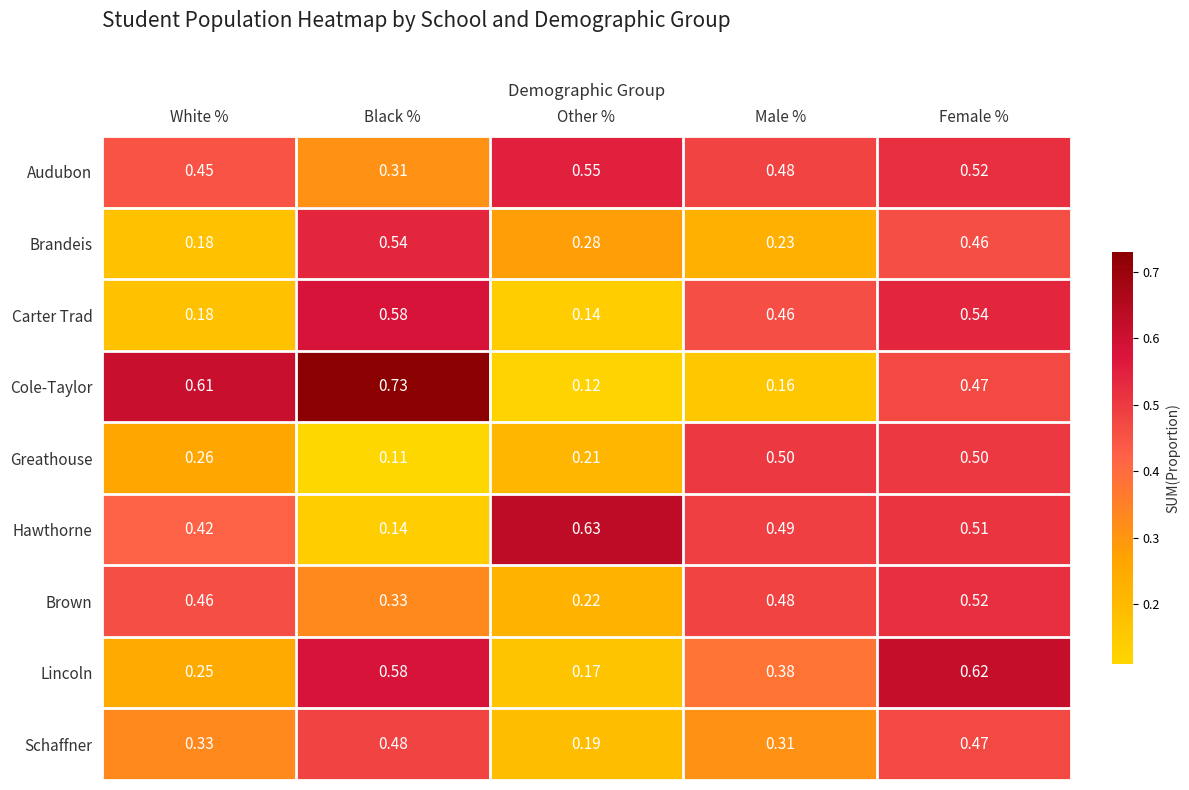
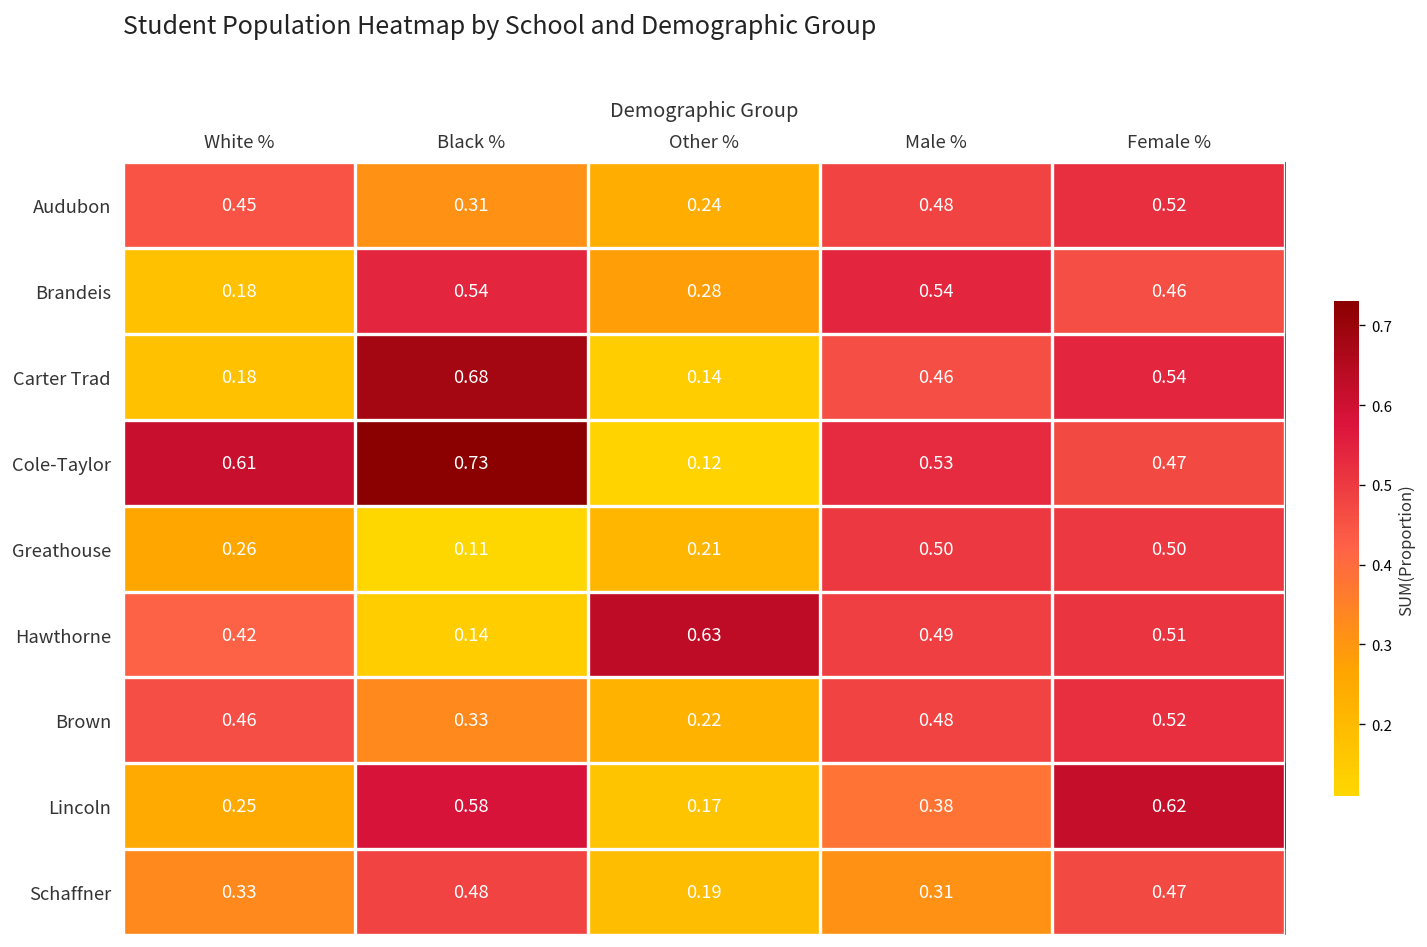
Audubon, Other %: 0.55 -> 0.24
Brandeis, Male %: 0.23 -> 0.54
Carter Trad, Black %: 0.58 -> 0.68
Cole-Taylor, Male %: 0.16 -> 0.53
